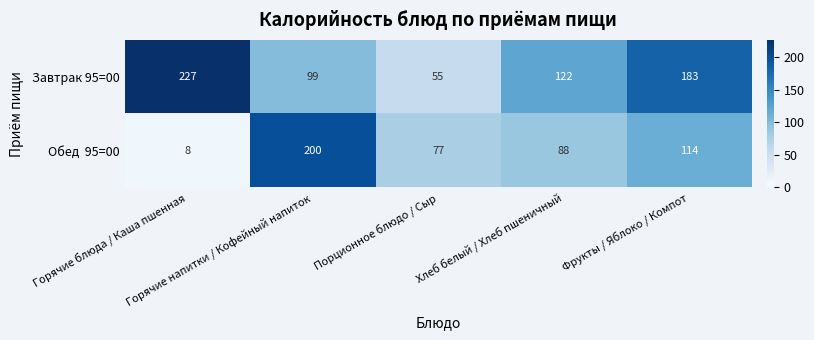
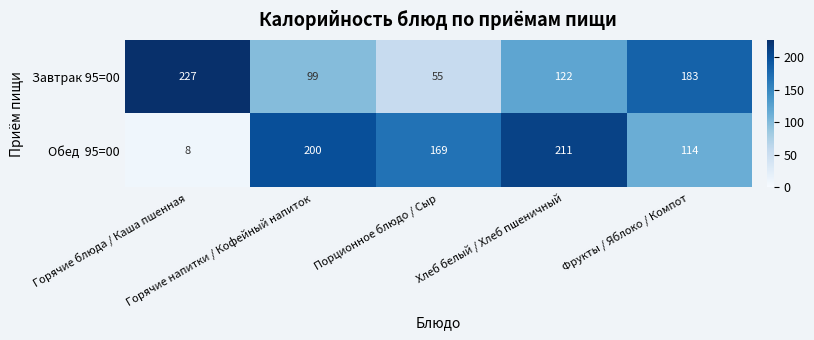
Обед 95=00, Порционное блюдо / Сыр: 77 -> 169
Обед 95=00, Хлеб белый / Хлеб пшеничный: 88 -> 211
